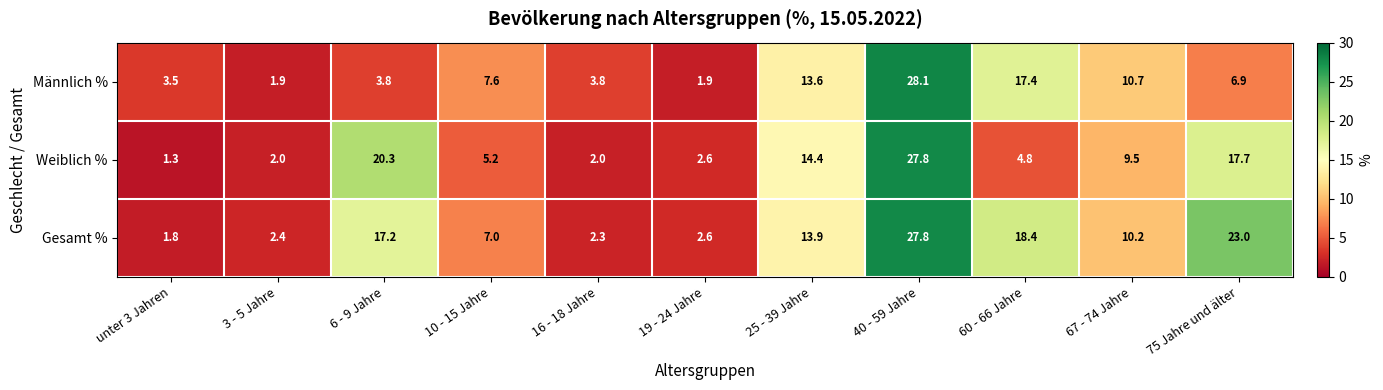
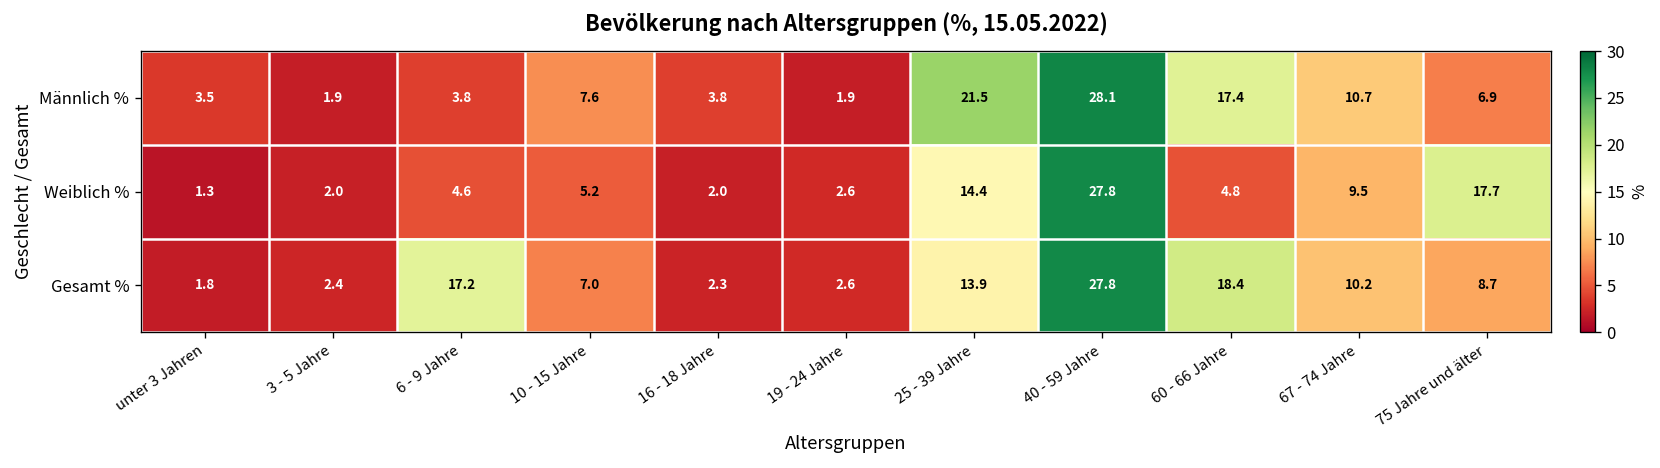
Männlich %, 25 - 39 Jahre: 13.6 -> 21.5
Weiblich %, 6 - 9 Jahre: 20.3 -> 4.6
Gesamt %, 75 Jahre und älter: 23.0 -> 8.7
